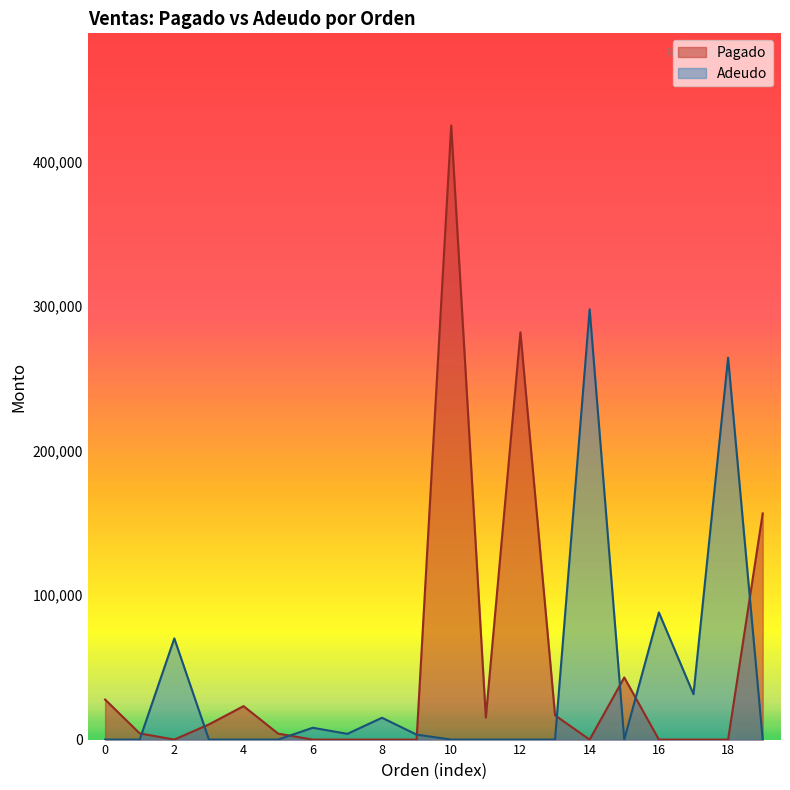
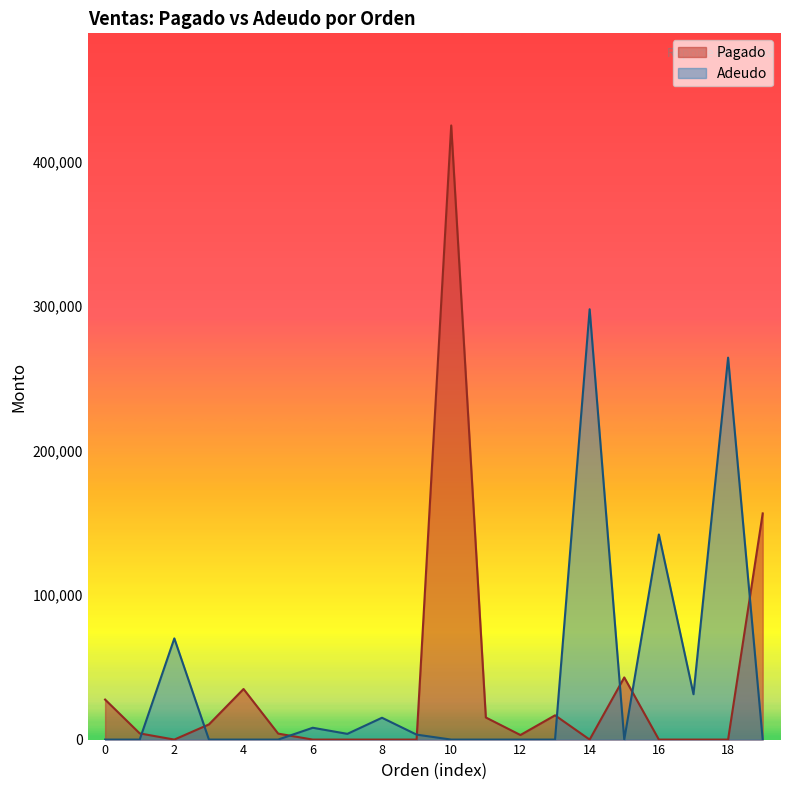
Pagado, 4: 23,000 -> 35,000
Pagado, 12: 282,000 -> 3,000
Adeudo, 16: 88,000 -> 142,000
